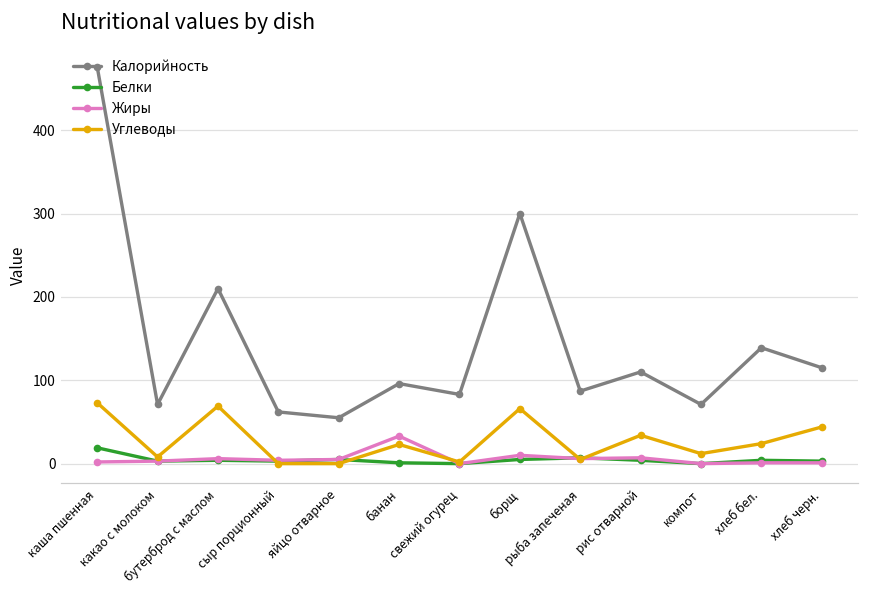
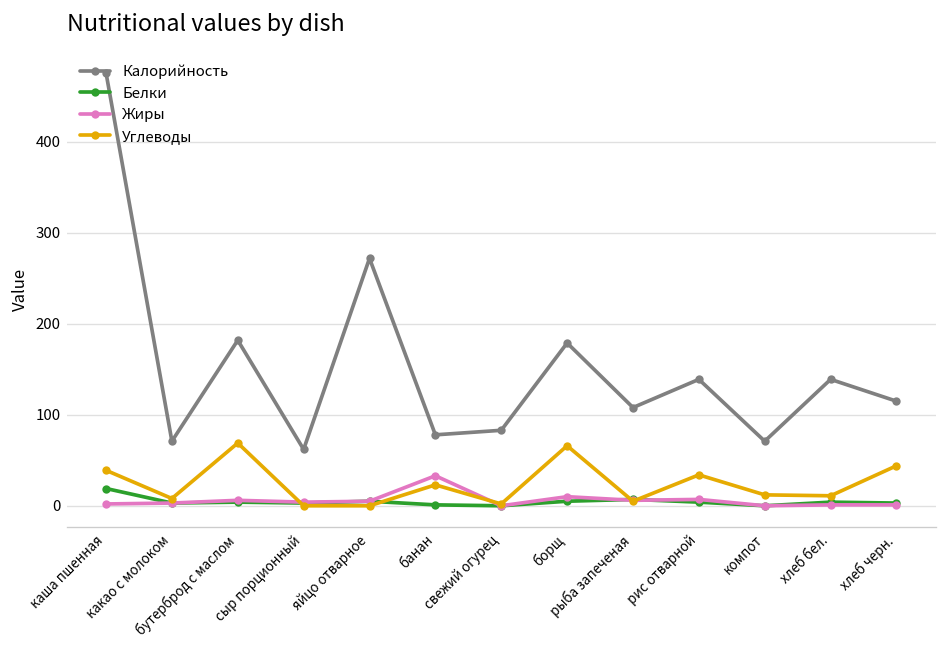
Углеводы, каша пшенная: 70 -> 40
Калорийность, бутерброд с маслом: 210 -> 180
Калорийность, яйцо отварное: 60 -> 270
Калорийность, банан: 100 -> 80
Калорийность, борщ: 300 -> 180
Калорийность, рыба запеченая: 90 -> 110
Калорийность, рис отварной: 110 -> 140
Углеводы, хлеб бел.: 20 -> 10
